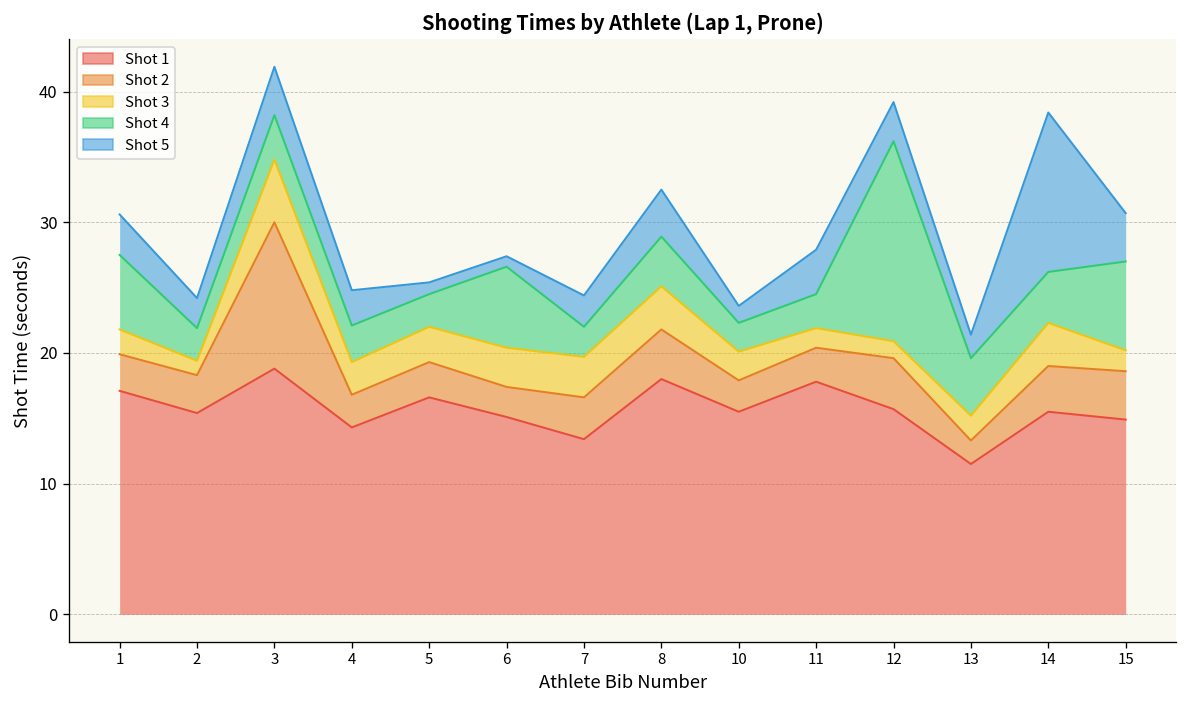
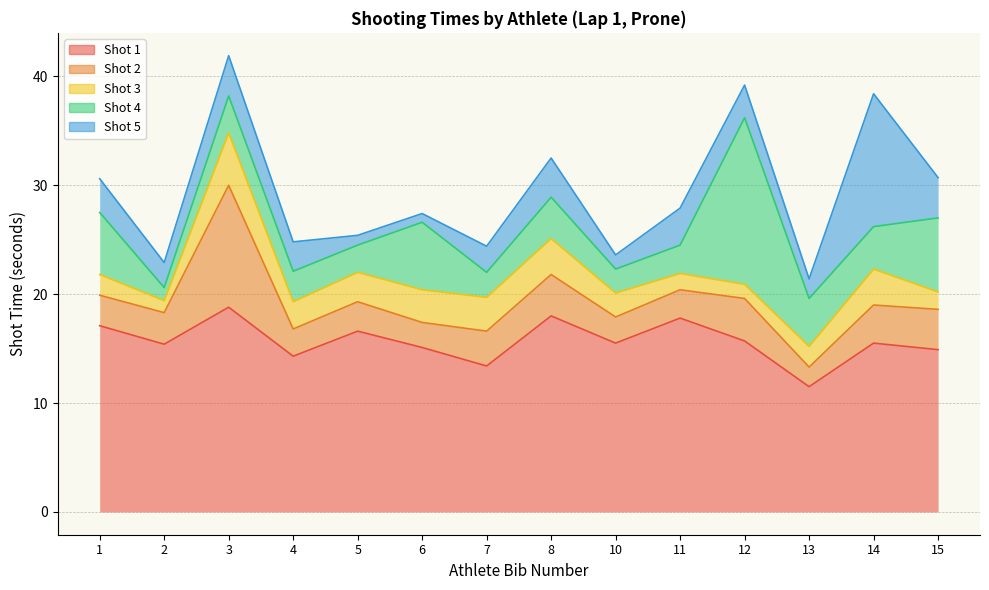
Shot 4, 2: 2.5 -> 1.2
